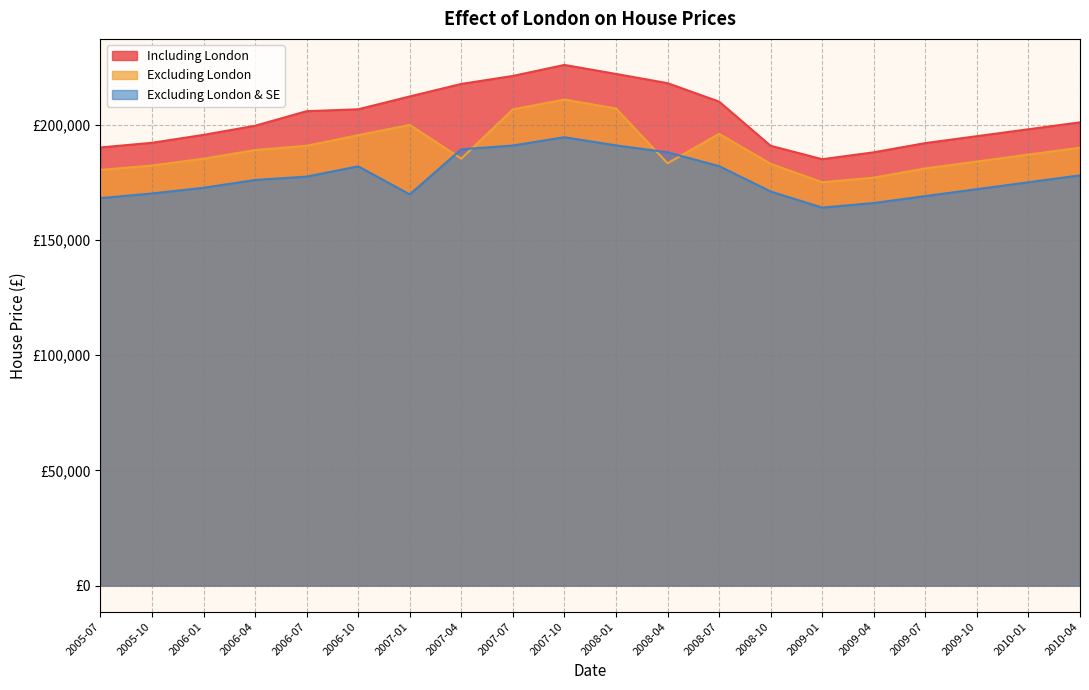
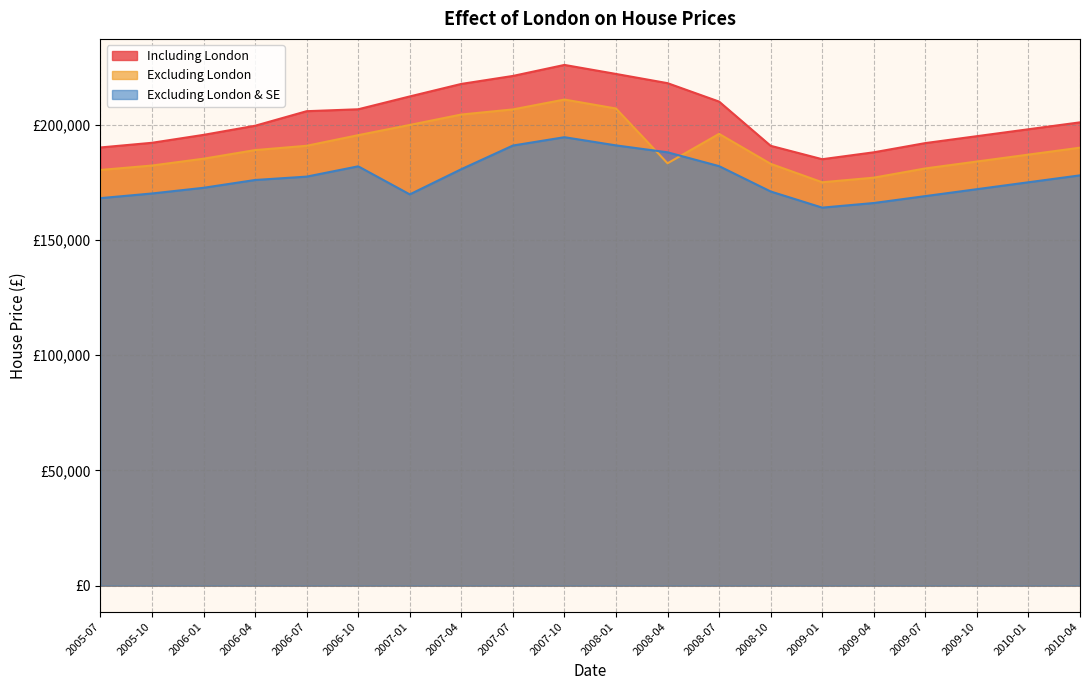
Excluding London, 2007-04: £185,000 -> £204,000
Excluding London & SE, 2007-04: £189,000 -> £181,000
